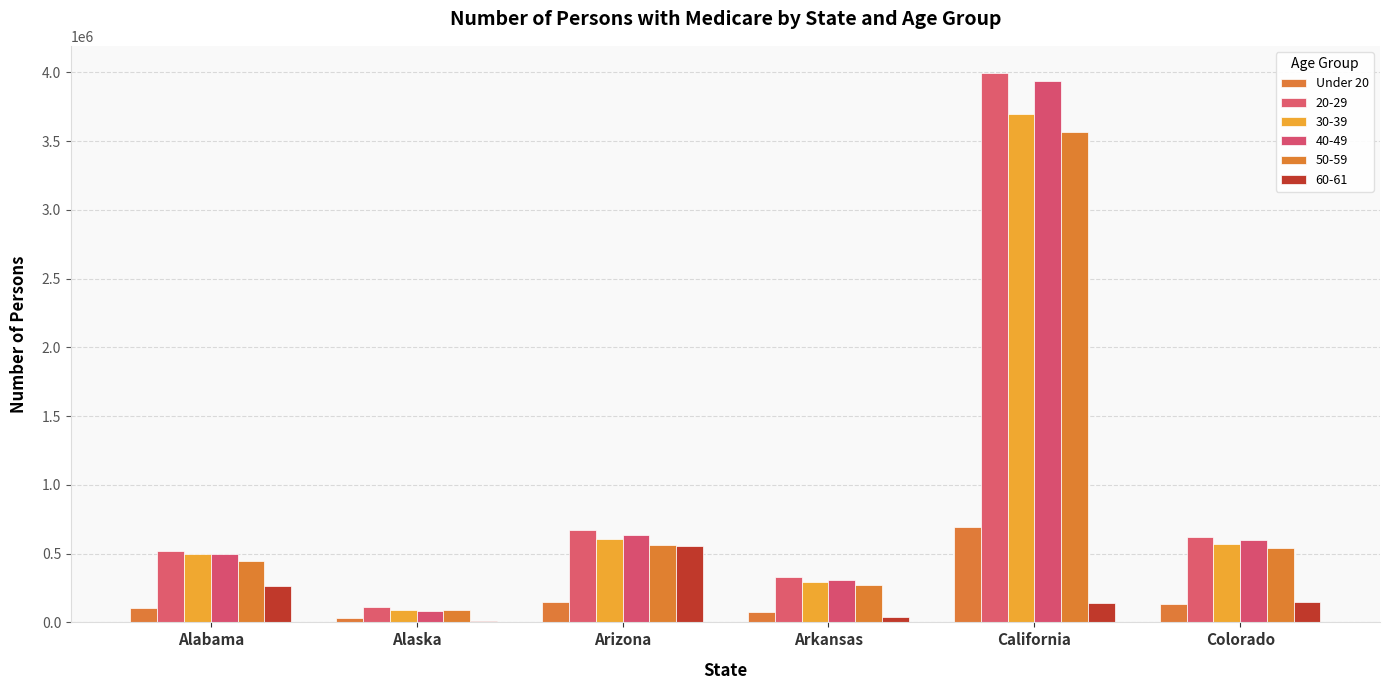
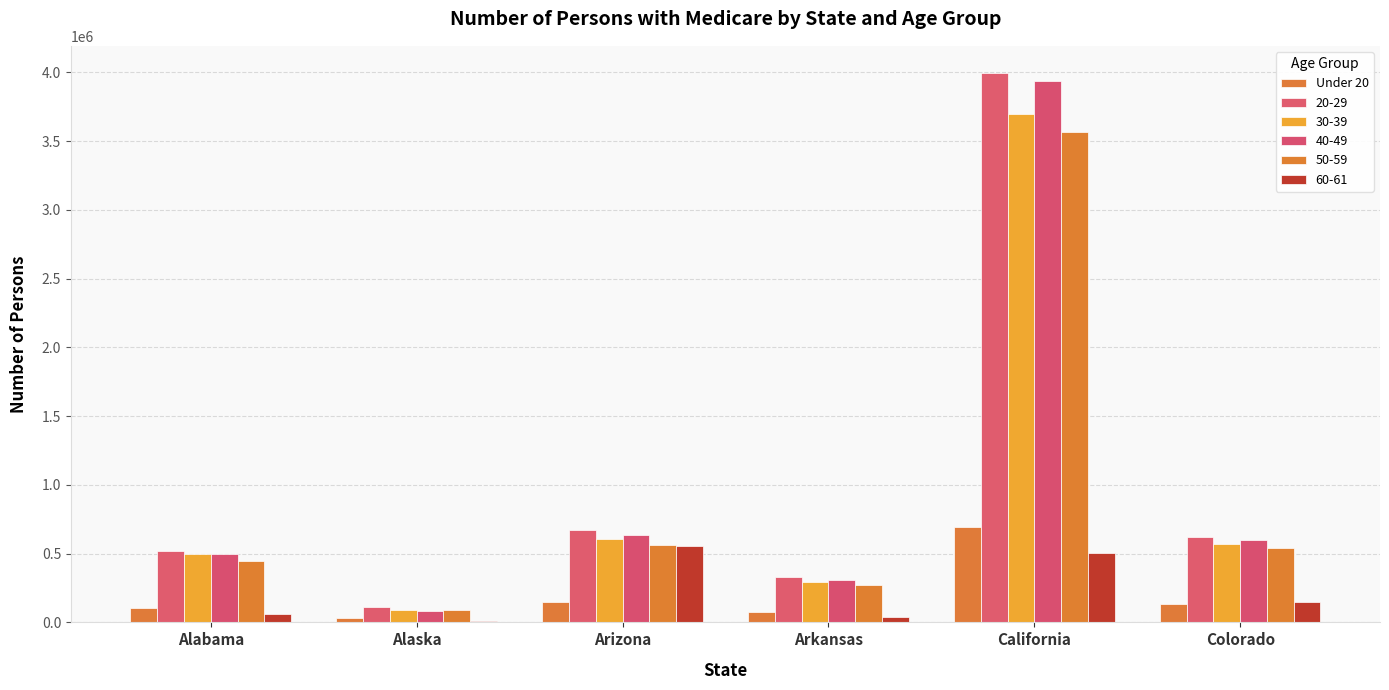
60-61, Alabama: 260000 -> 60000
60-61, California: 140000 -> 500000
